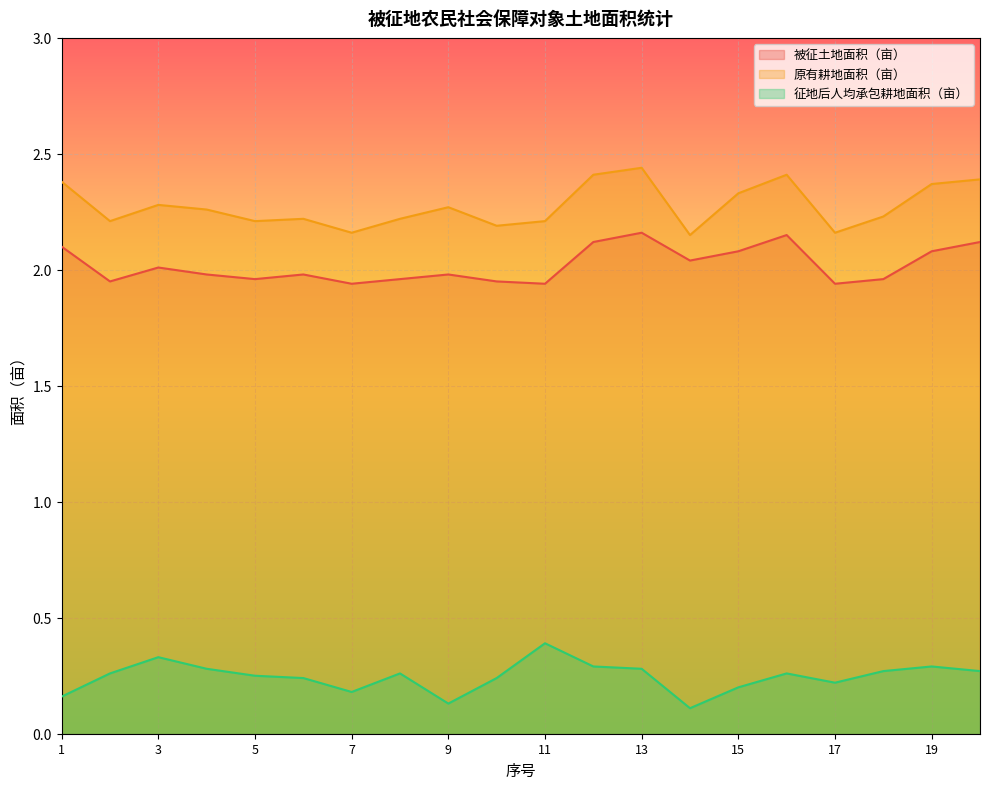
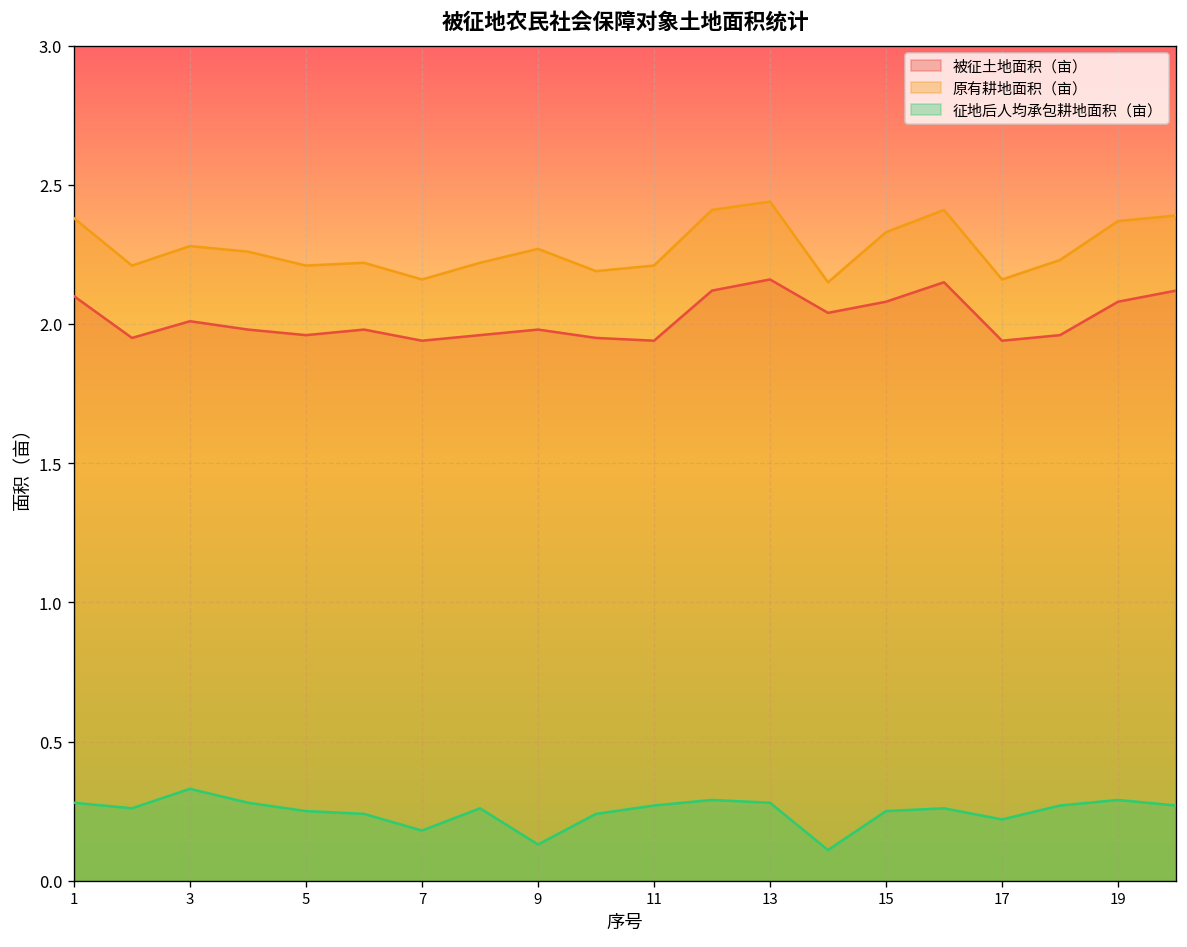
征地后人均承包耕地面积（亩）, 1: 0.16 -> 0.28
征地后人均承包耕地面积（亩）, 11: 0.39 -> 0.27
征地后人均承包耕地面积（亩）, 15: 0.20 -> 0.25
